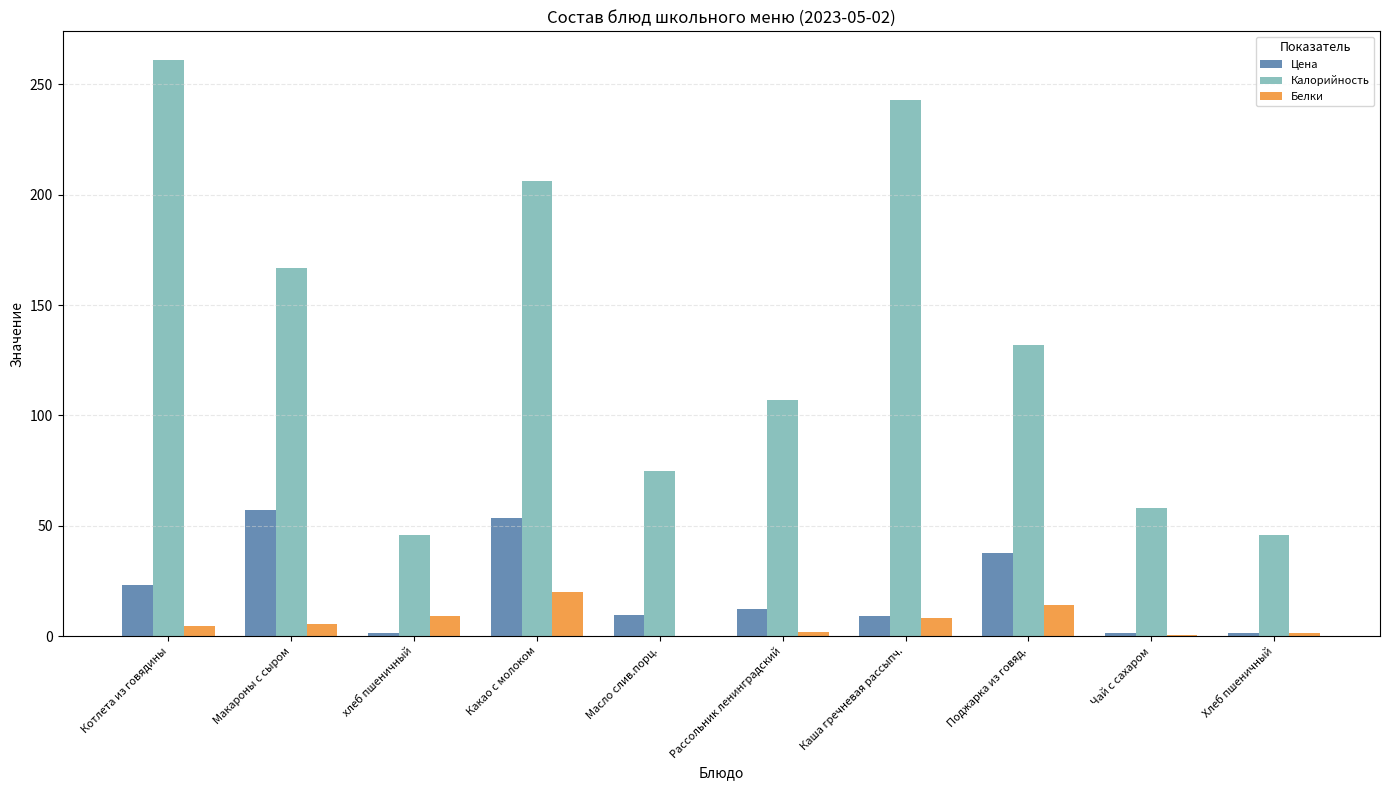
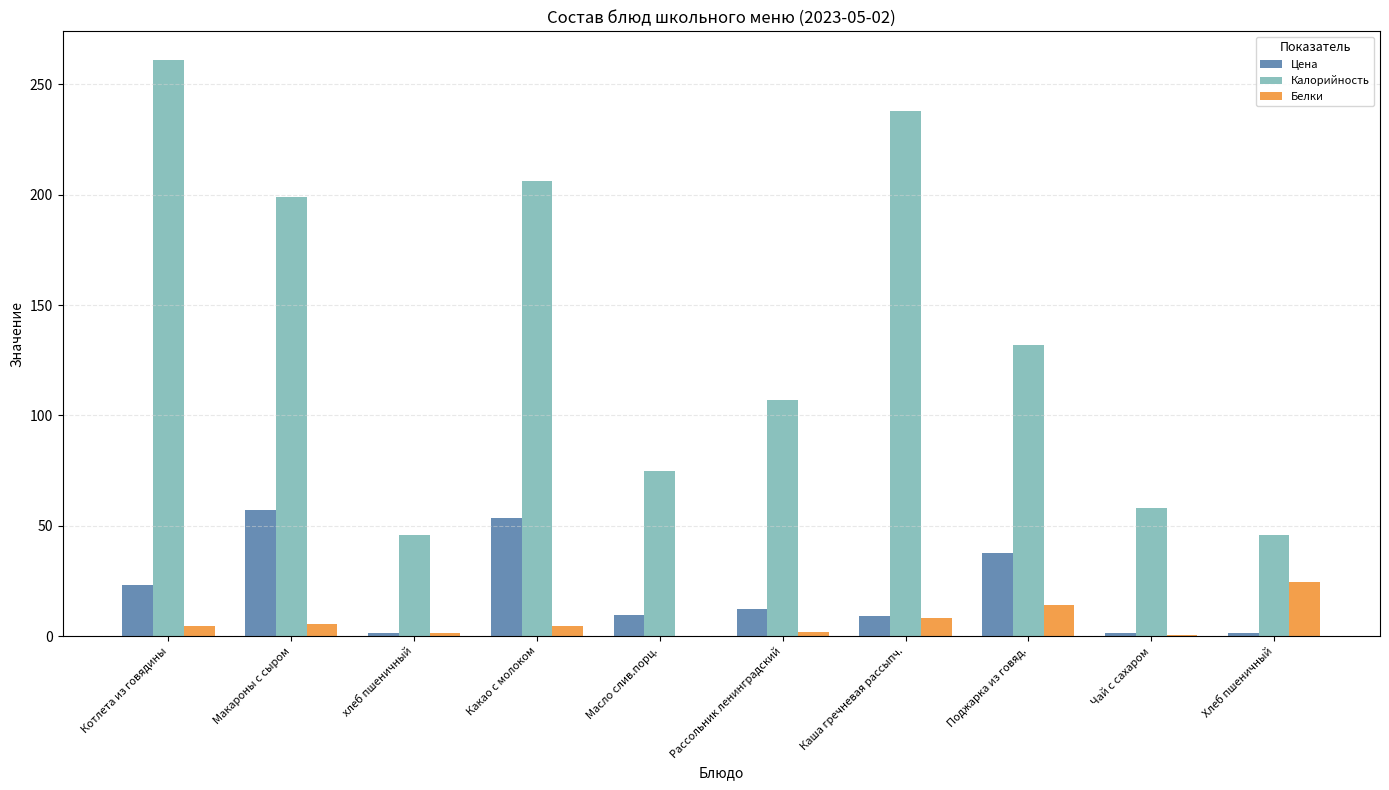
Калорийность, Макароны с сыром: 167 -> 199
Белки, хлеб пшеничный: 9 -> 1
Белки, Какао с молоком: 20 -> 4
Калорийность, Каша гречневая рассыпч.: 243 -> 238
Белки, Хлеб пшеничный: 1 -> 25
